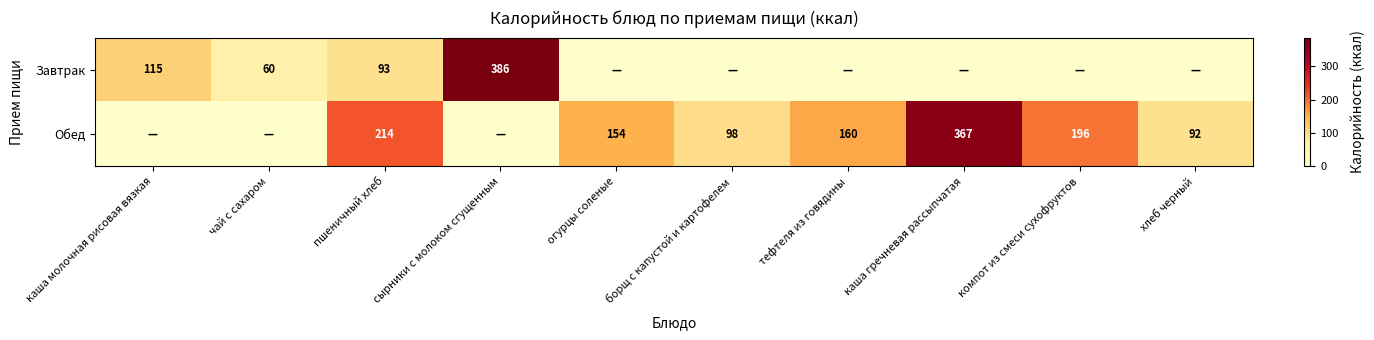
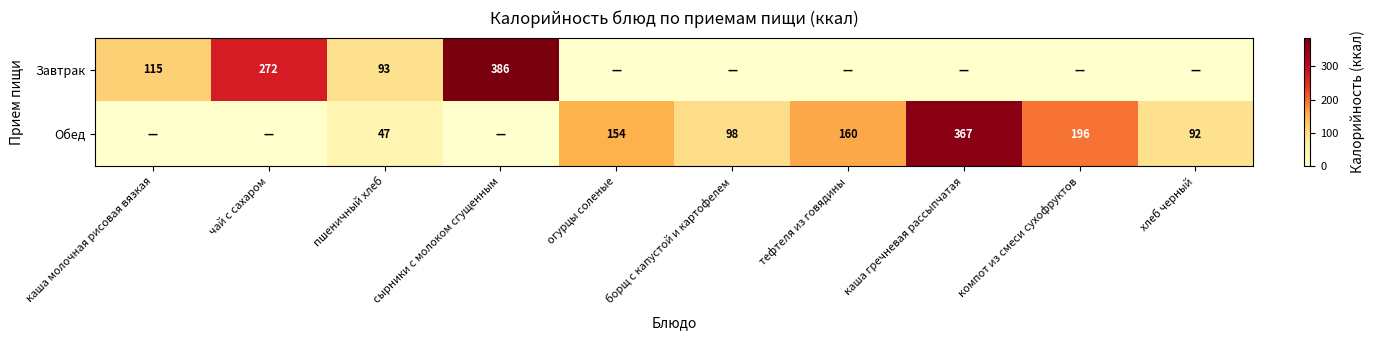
Завтрак, чай с сахаром: 60 -> 272
Обед, пшеничный хлеб: 214 -> 47
